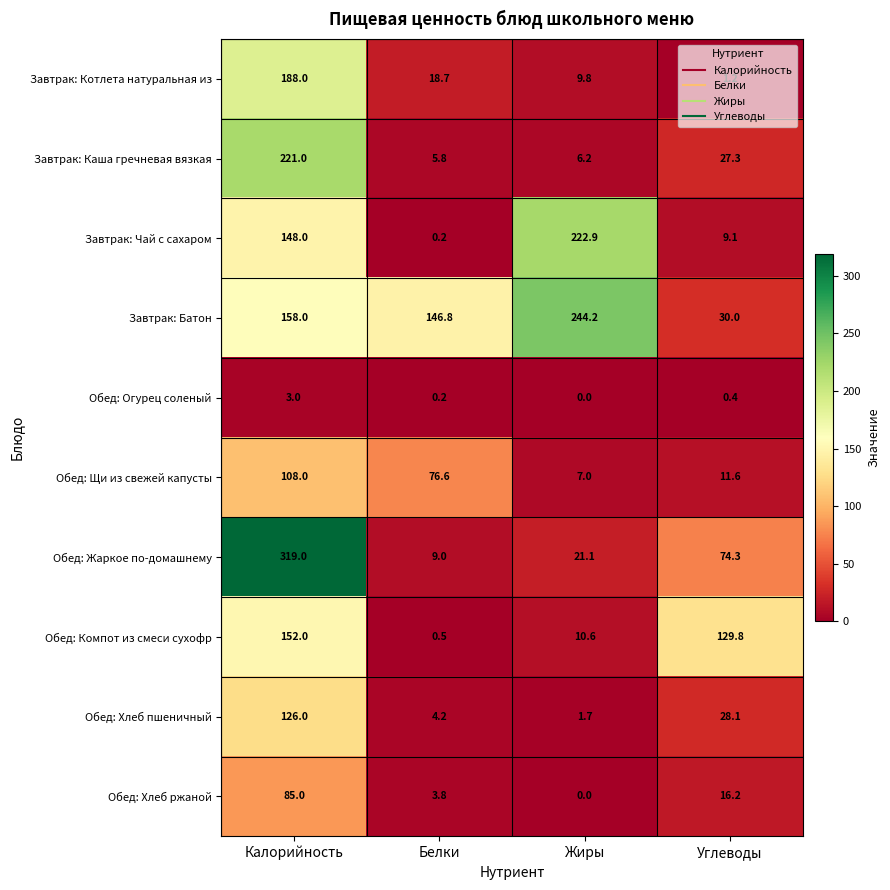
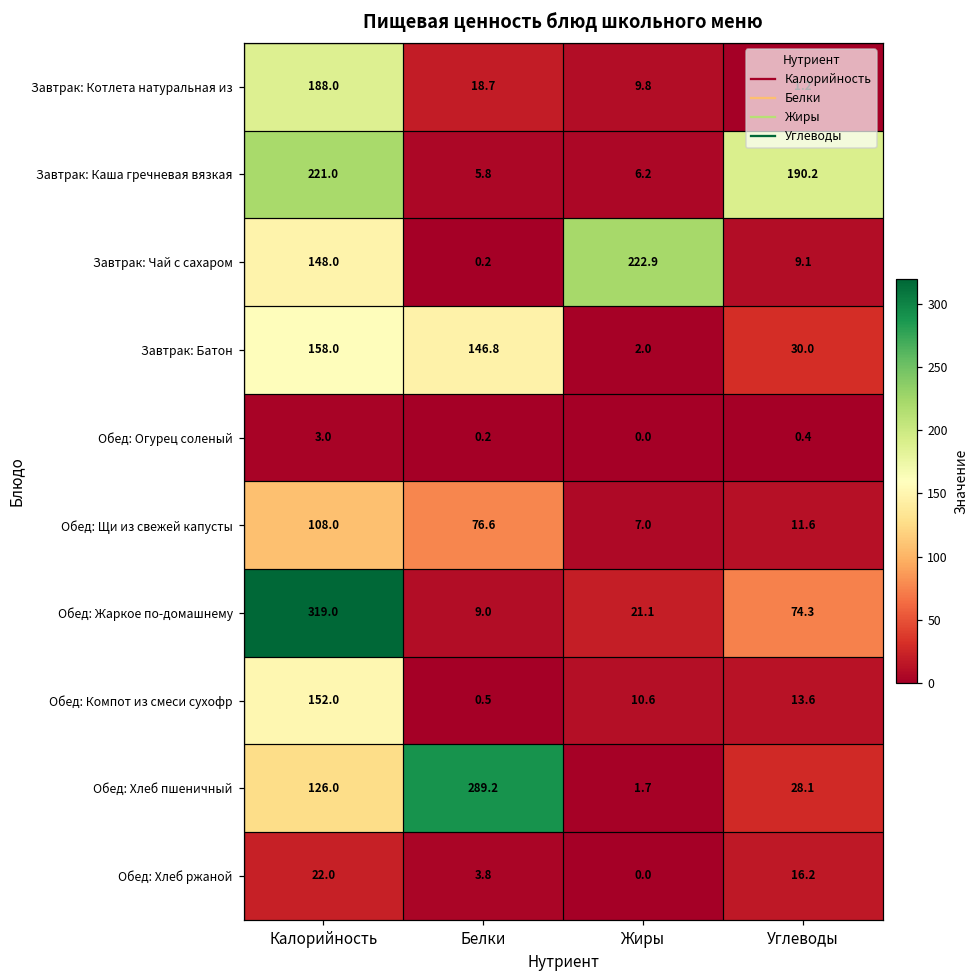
Завтрак: Каша гречневая вязкая, Углеводы: 27.3 -> 190.2
Завтрак: Батон, Жиры: 244.2 -> 2.0
Обед: Компот из смеси сухофр, Углеводы: 129.8 -> 13.6
Обед: Хлеб пшеничный, Белки: 4.2 -> 289.2
Обед: Хлеб ржаной, Калорийность: 85.0 -> 22.0
